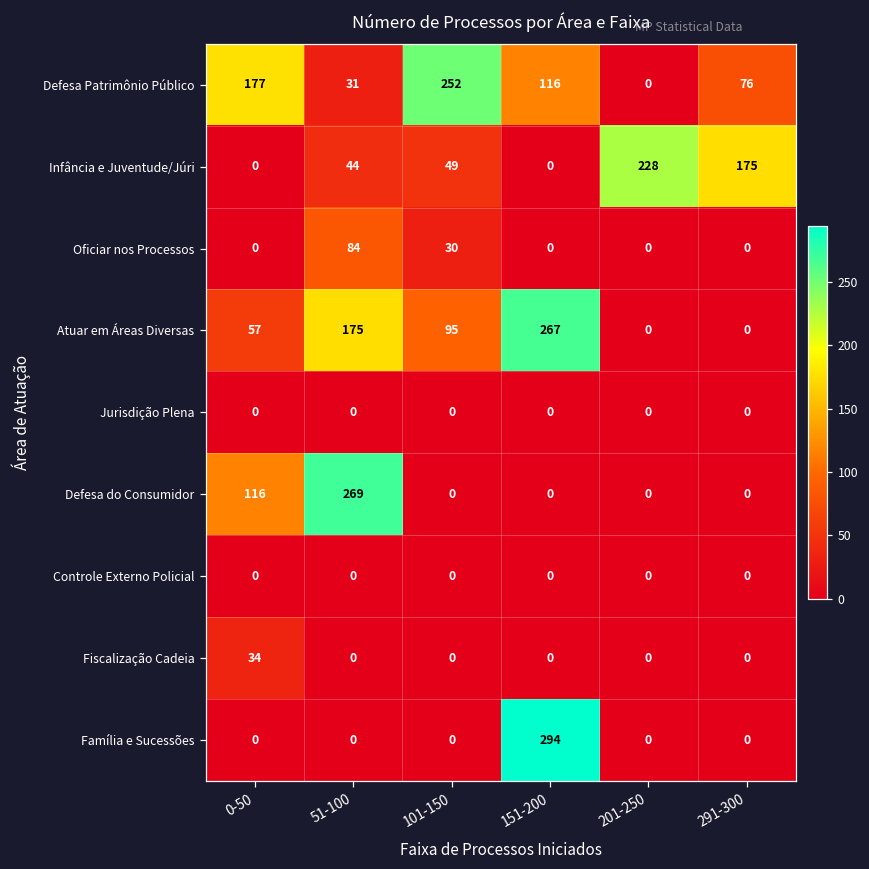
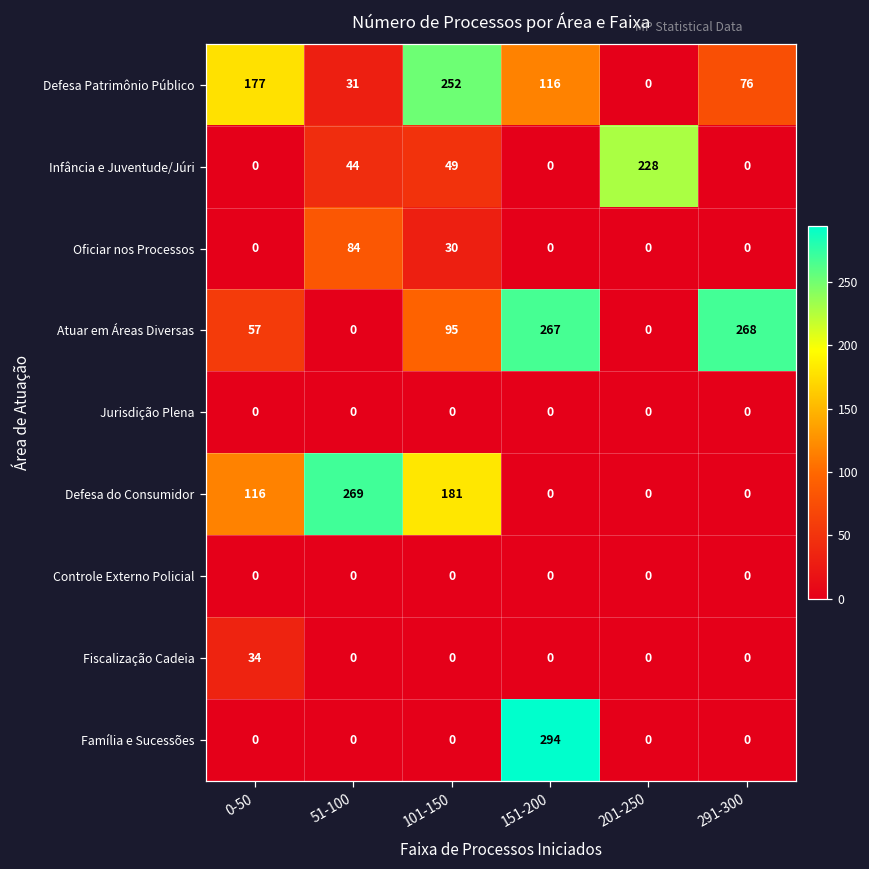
Infância e Juventude/Júri, 291-300: 175 -> 0
Atuar em Áreas Diversas, 51-100: 175 -> 0
Atuar em Áreas Diversas, 291-300: 0 -> 268
Defesa do Consumidor, 101-150: 0 -> 181
